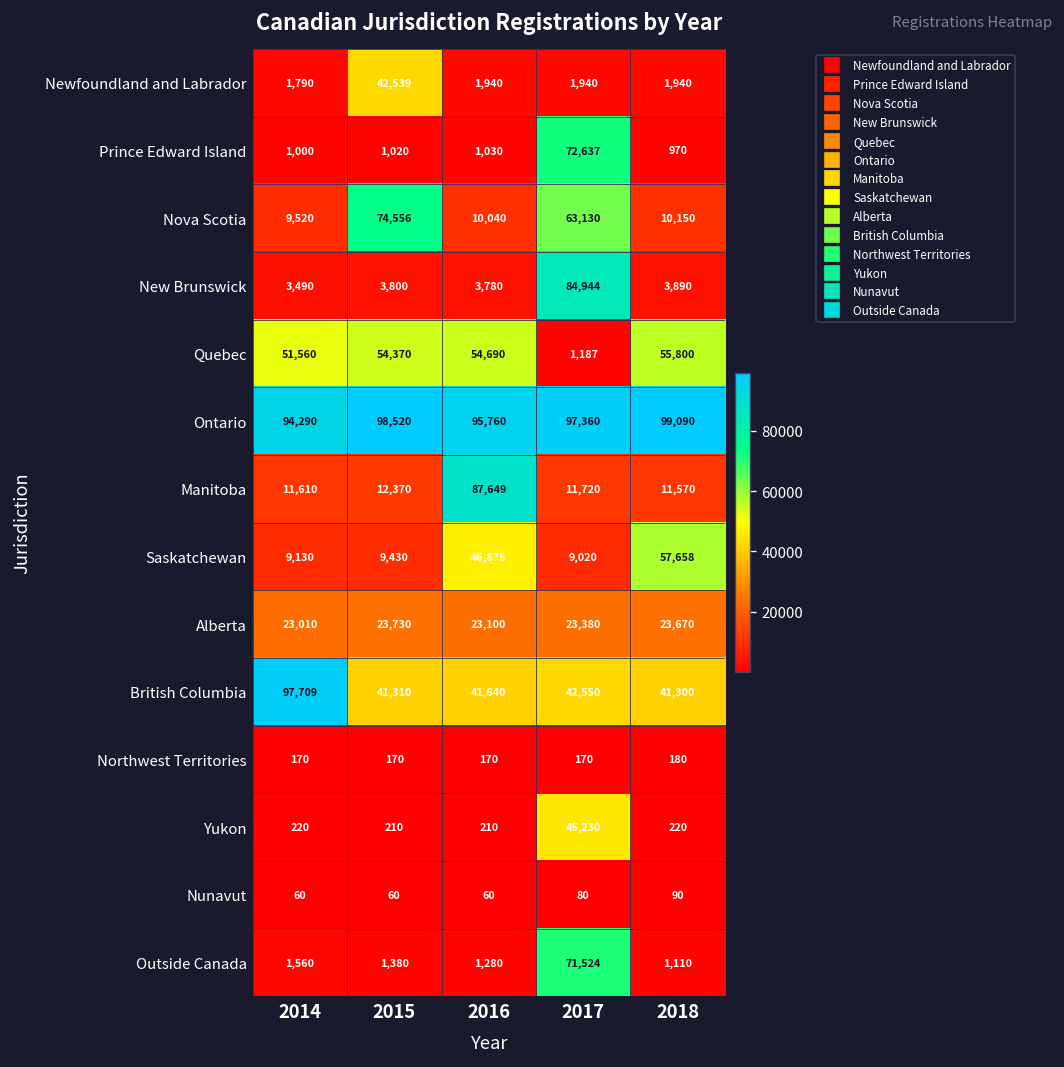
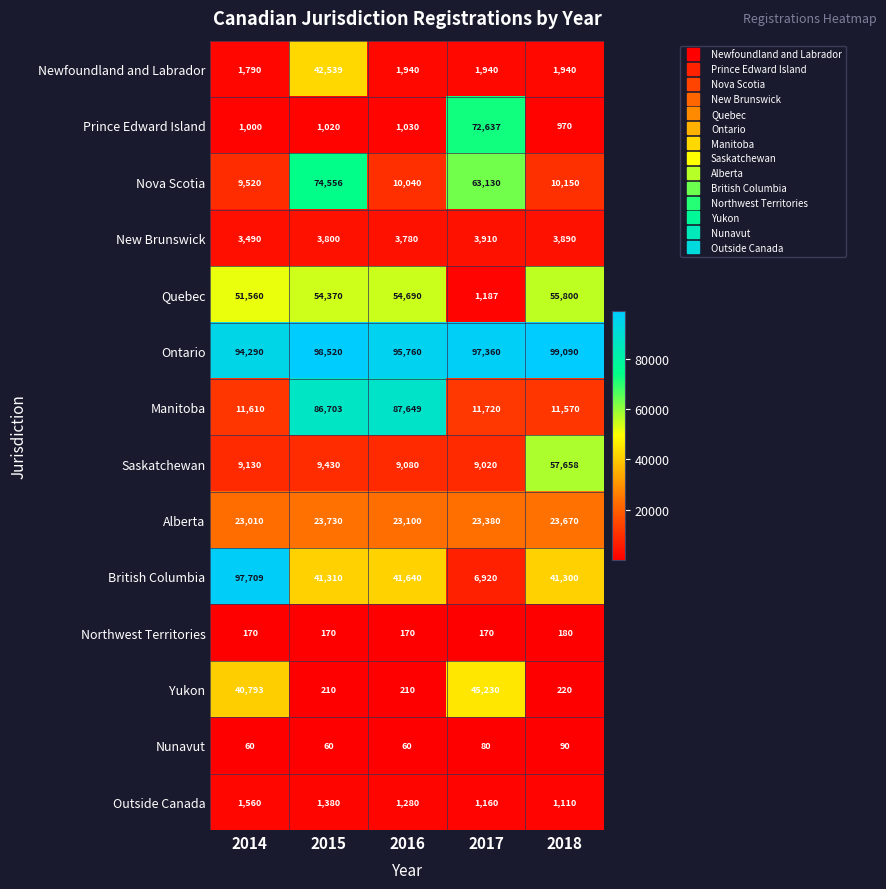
New Brunswick, 2017: 84,944 -> 3,910
Manitoba, 2015: 12,370 -> 86,703
Saskatchewan, 2016: 46,875 -> 9,080
British Columbia, 2017: 42,550 -> 6,920
Yukon, 2014: 220 -> 40,793
Outside Canada, 2017: 71,524 -> 1,160
